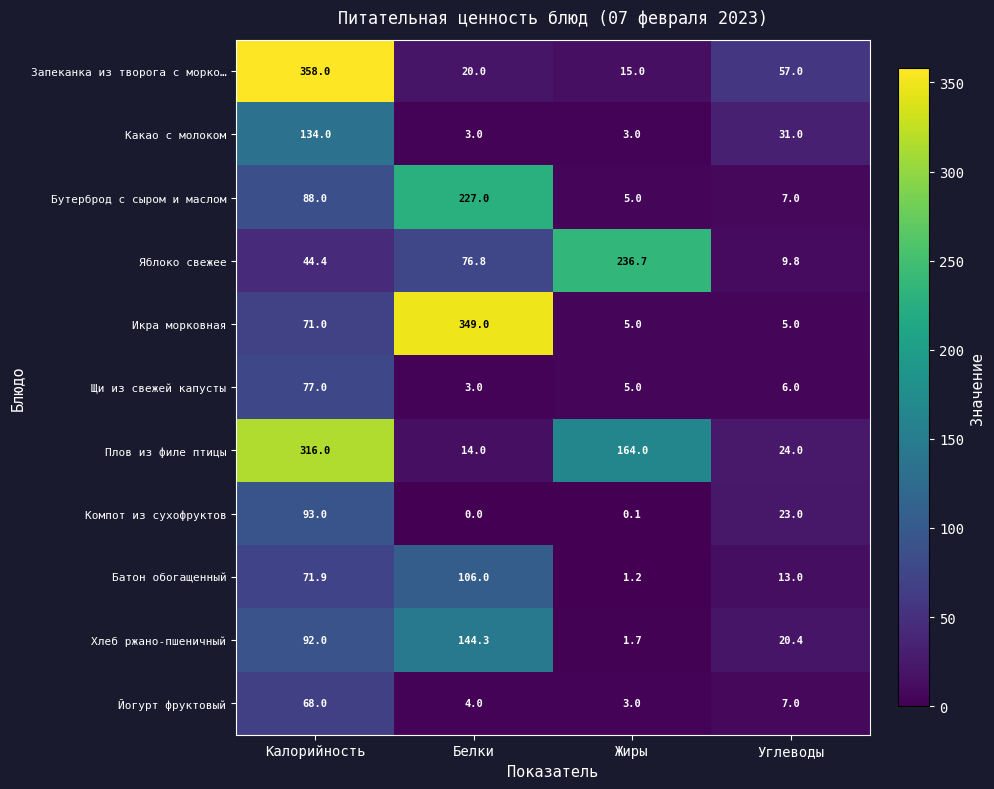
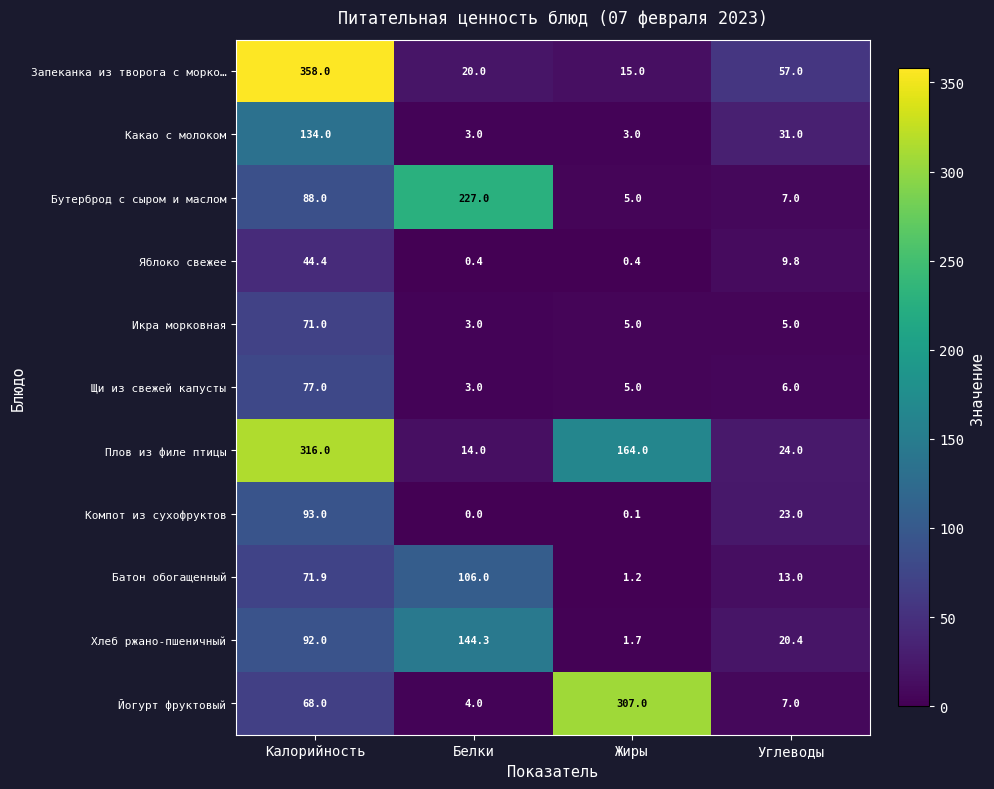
Яблоко свежее, Белки: 76.8 -> 0.4
Яблоко свежее, Жиры: 236.7 -> 0.4
Икра морковная, Белки: 349.0 -> 3.0
Йогурт фруктовый, Жиры: 3.0 -> 307.0
